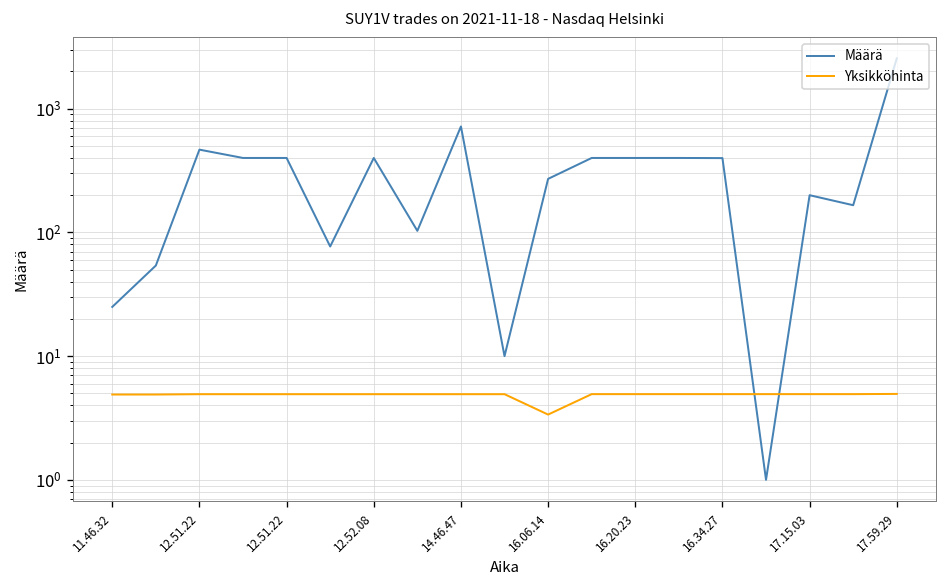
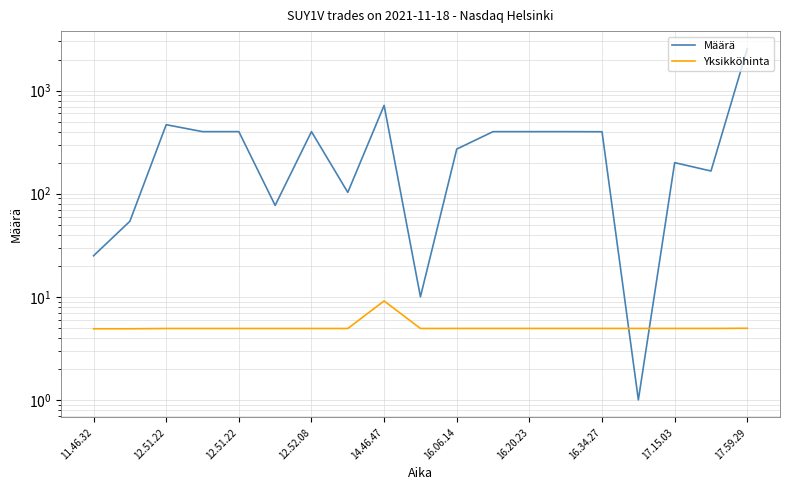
Yksikköhinta, 14.46.47: 5 -> 9
Yksikköhinta, 16.06.14: 3.4 -> 5
